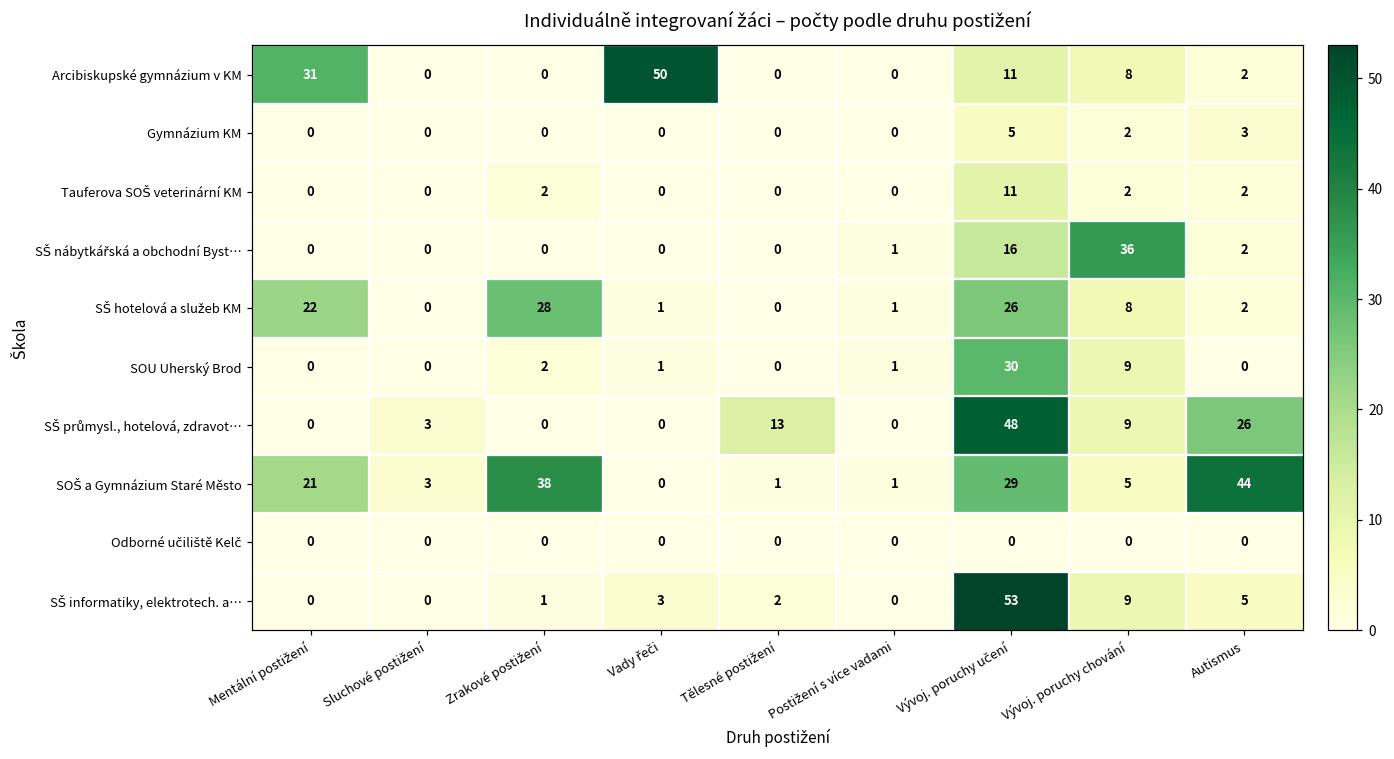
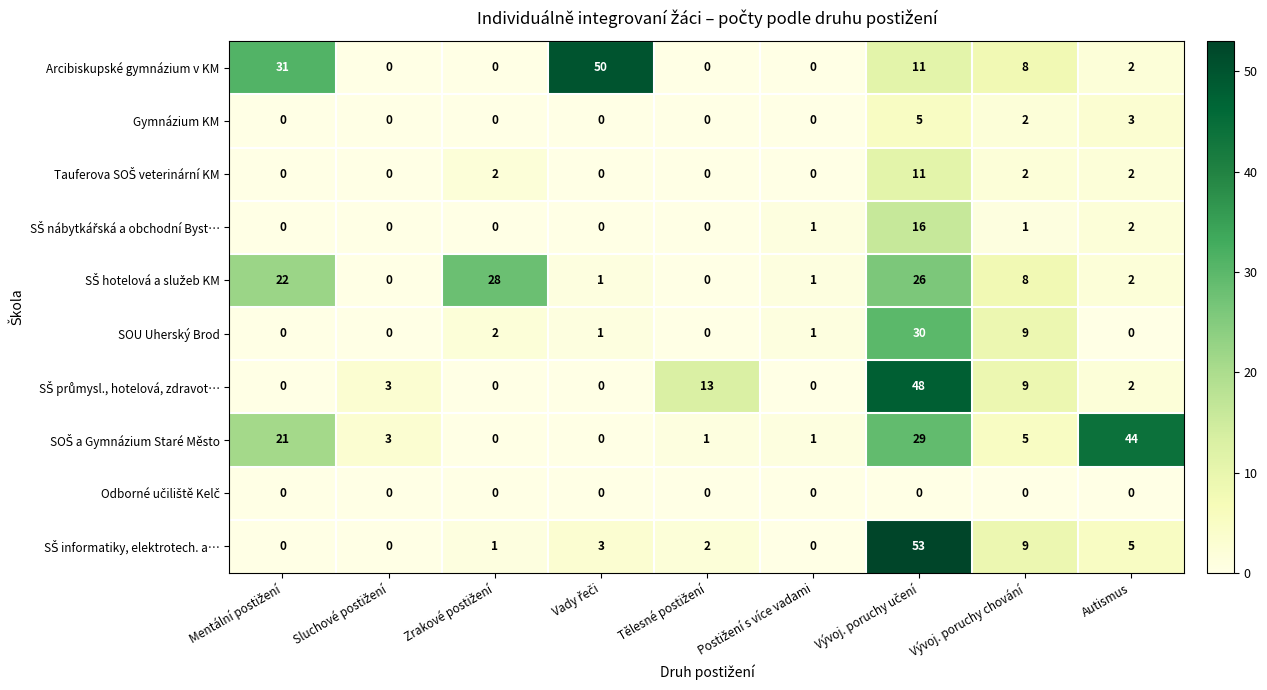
SŠ nábytkářská a obchodní Byst…, Vývoj. poruchy chování: 36 -> 1
SŠ průmysl., hotelová, zdravot…, Autismus: 26 -> 2
SOŠ a Gymnázium Staré Město, Zrakové postižení: 38 -> 0
